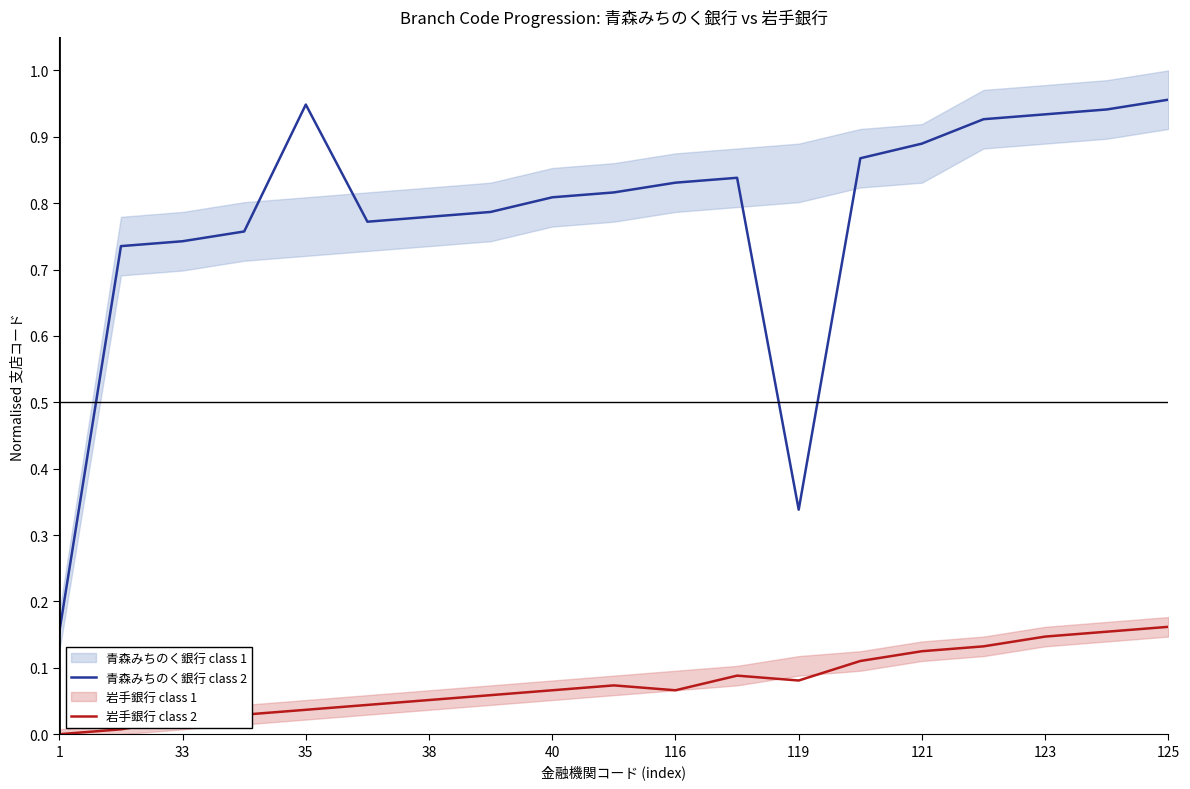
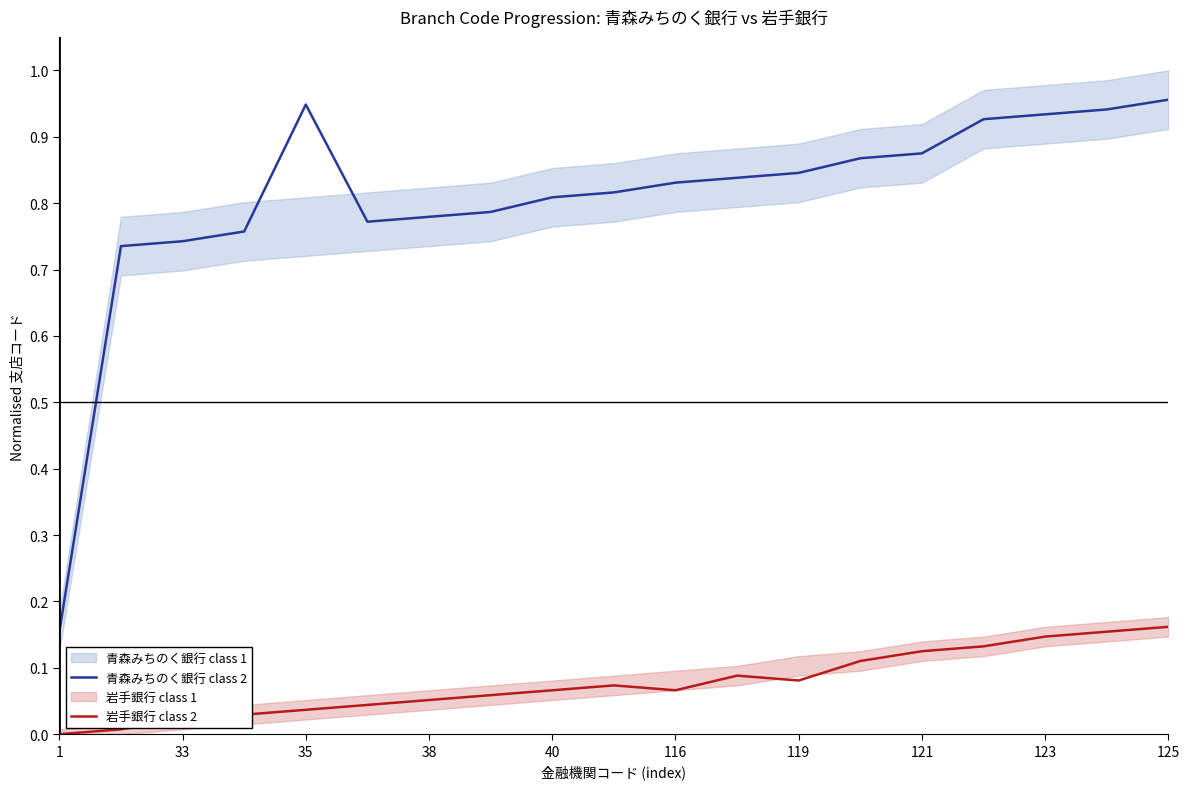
青森みちのく銀行 class 2, 119: 0.34 -> 0.85
青森みちのく銀行 class 2, 121: 0.89 -> 0.88
